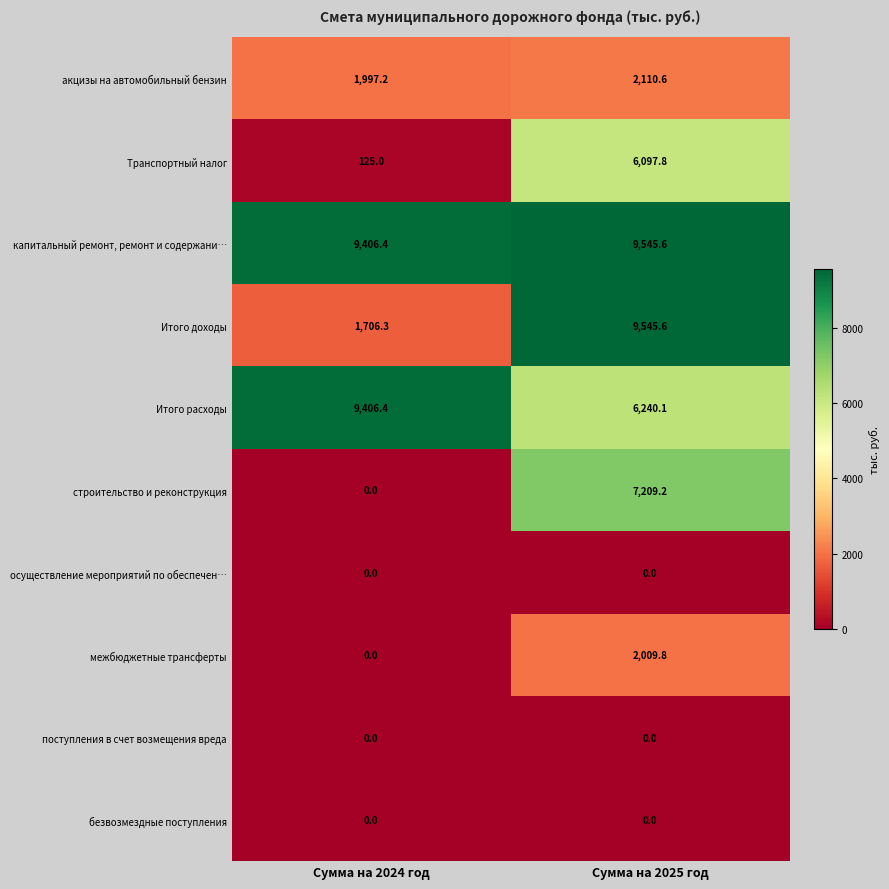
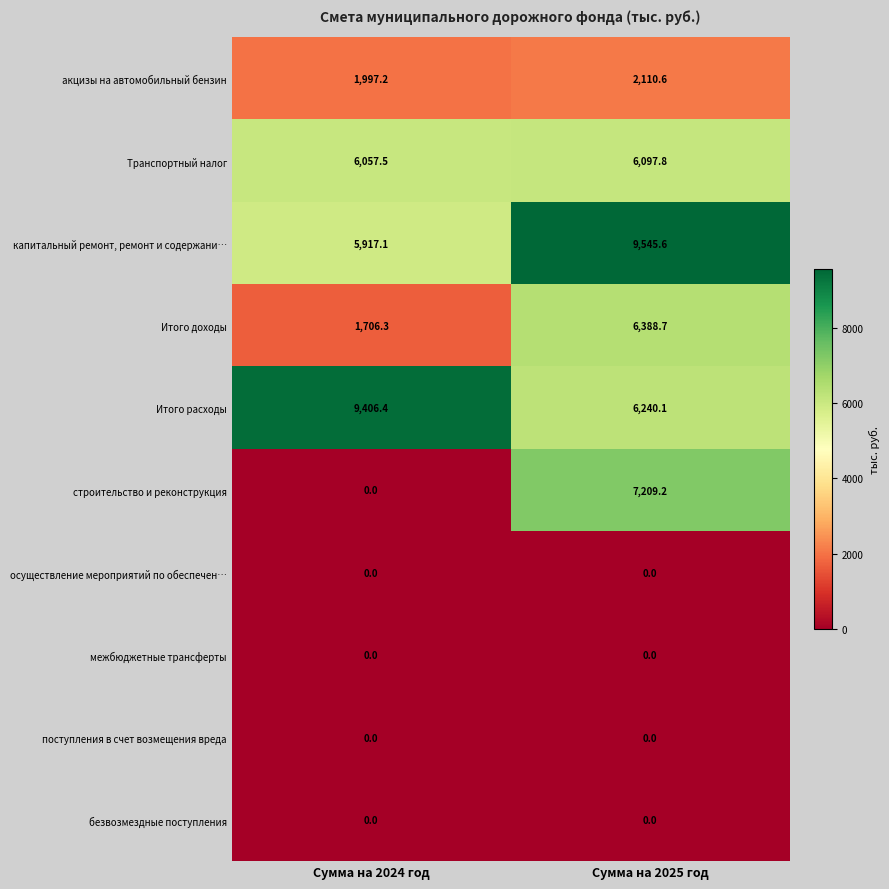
Транспортный налог, Сумма на 2024 год: 125.0 -> 6,057.5
капитальный ремонт, ремонт и содержани…, Сумма на 2024 год: 9,406.4 -> 5,917.1
Итого доходы, Сумма на 2025 год: 9,545.6 -> 6,388.7
межбюджетные трансферты, Сумма на 2025 год: 2,009.8 -> 0.0
